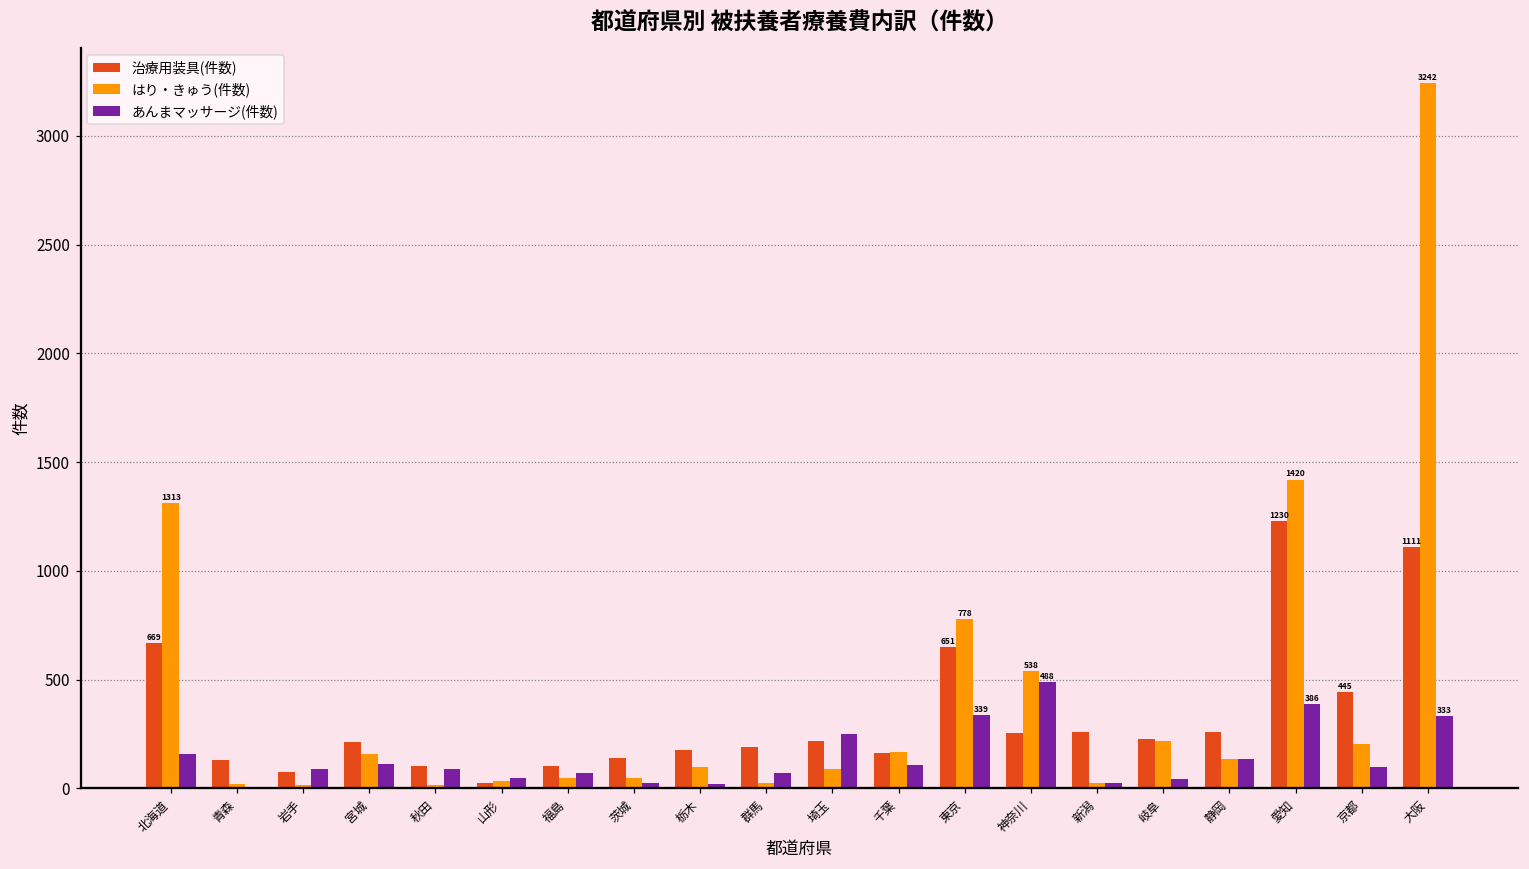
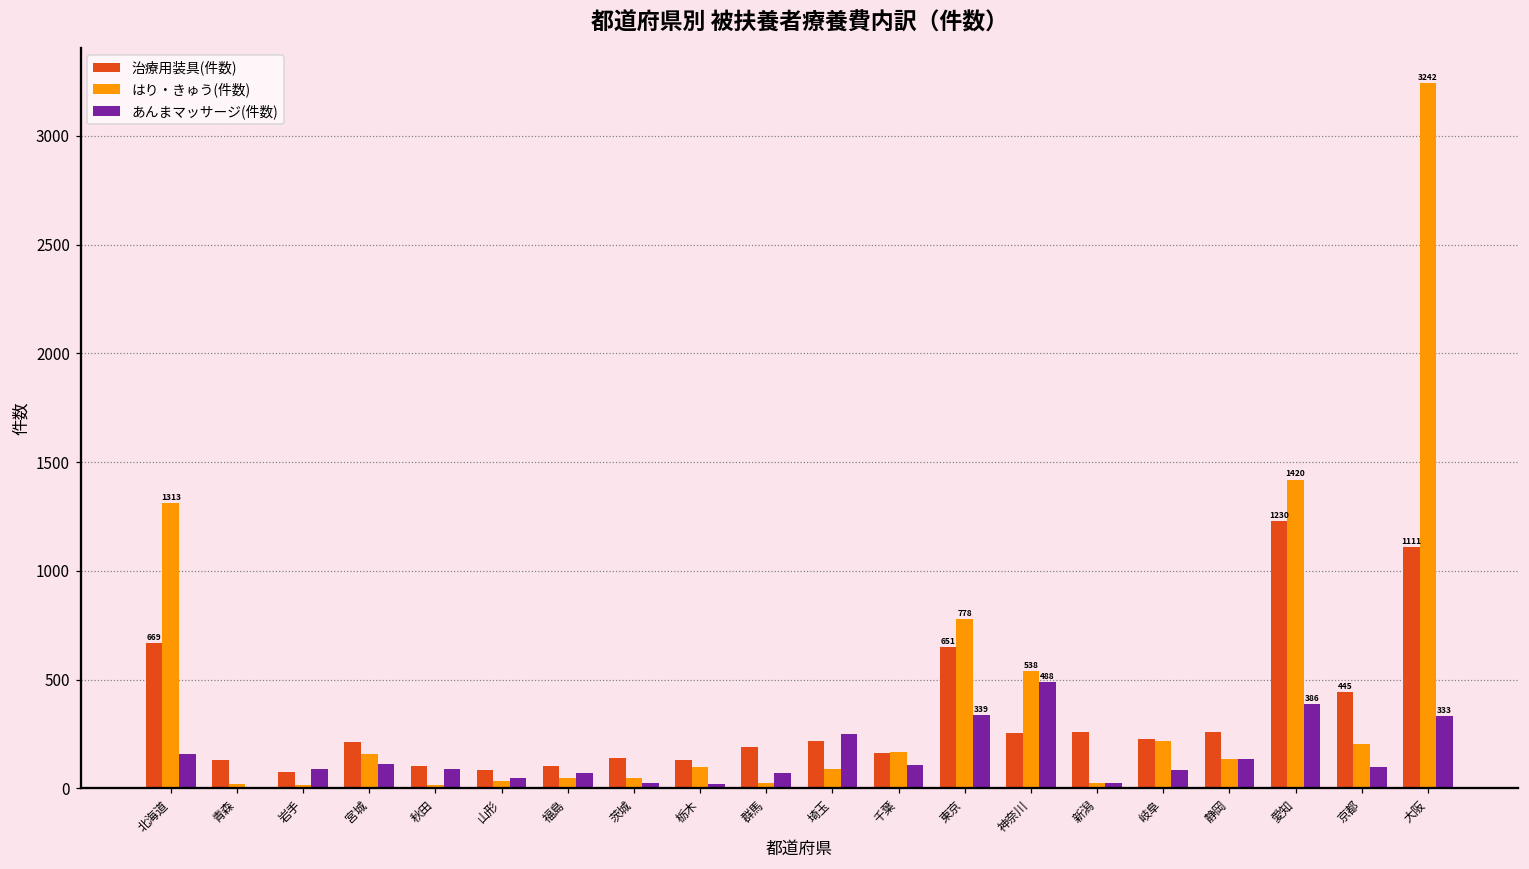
治療用装具(件数), 山形: 30 -> 80
治療用装具(件数), 栃木: 180 -> 130
あんまマッサージ(件数), 岐阜: 40 -> 90
